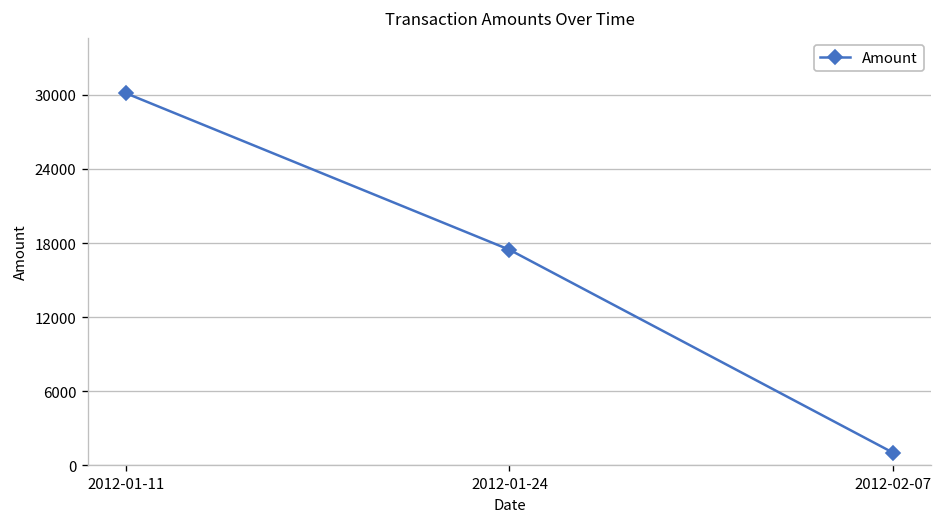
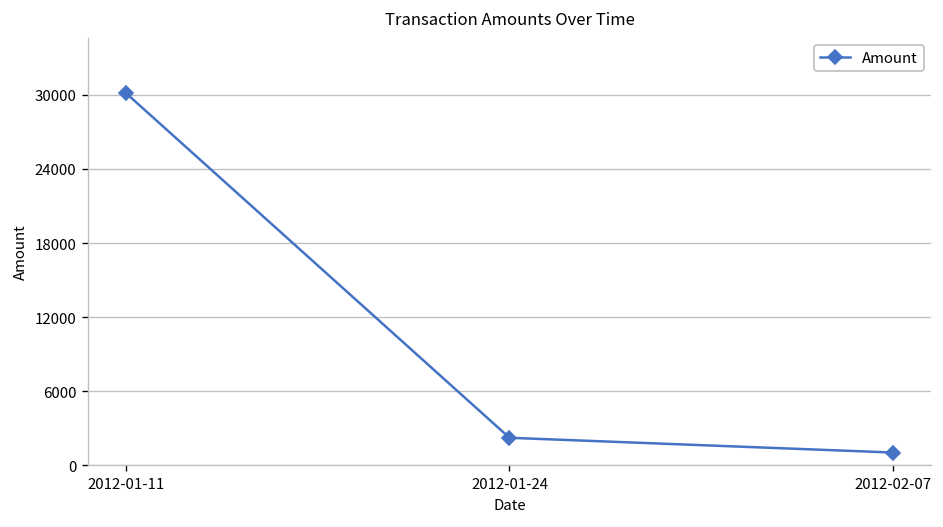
2012-01-24: 17500 -> 2200
